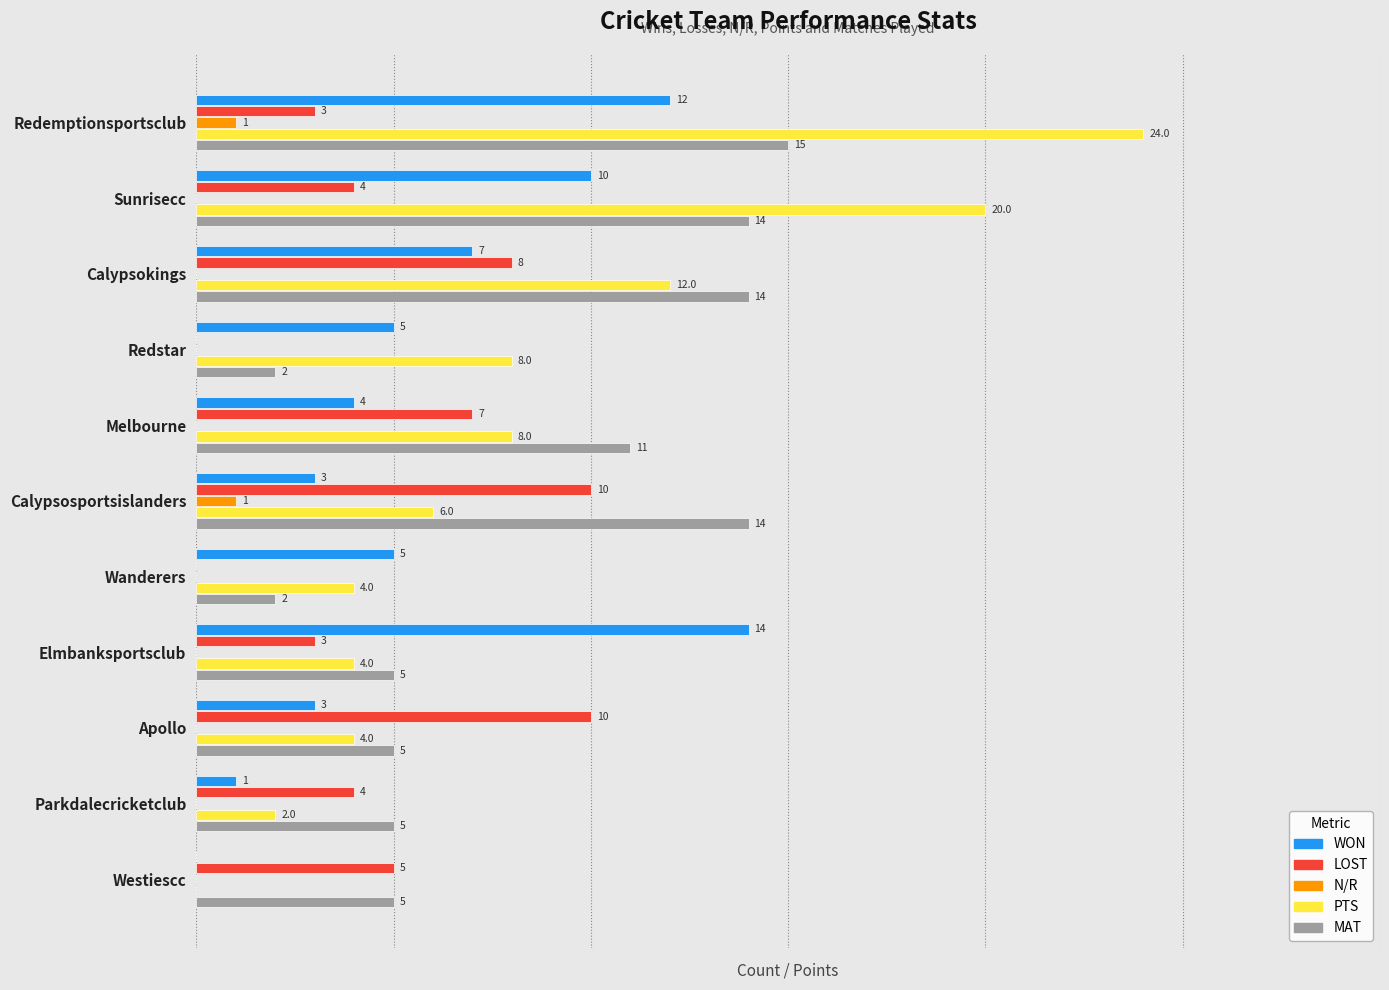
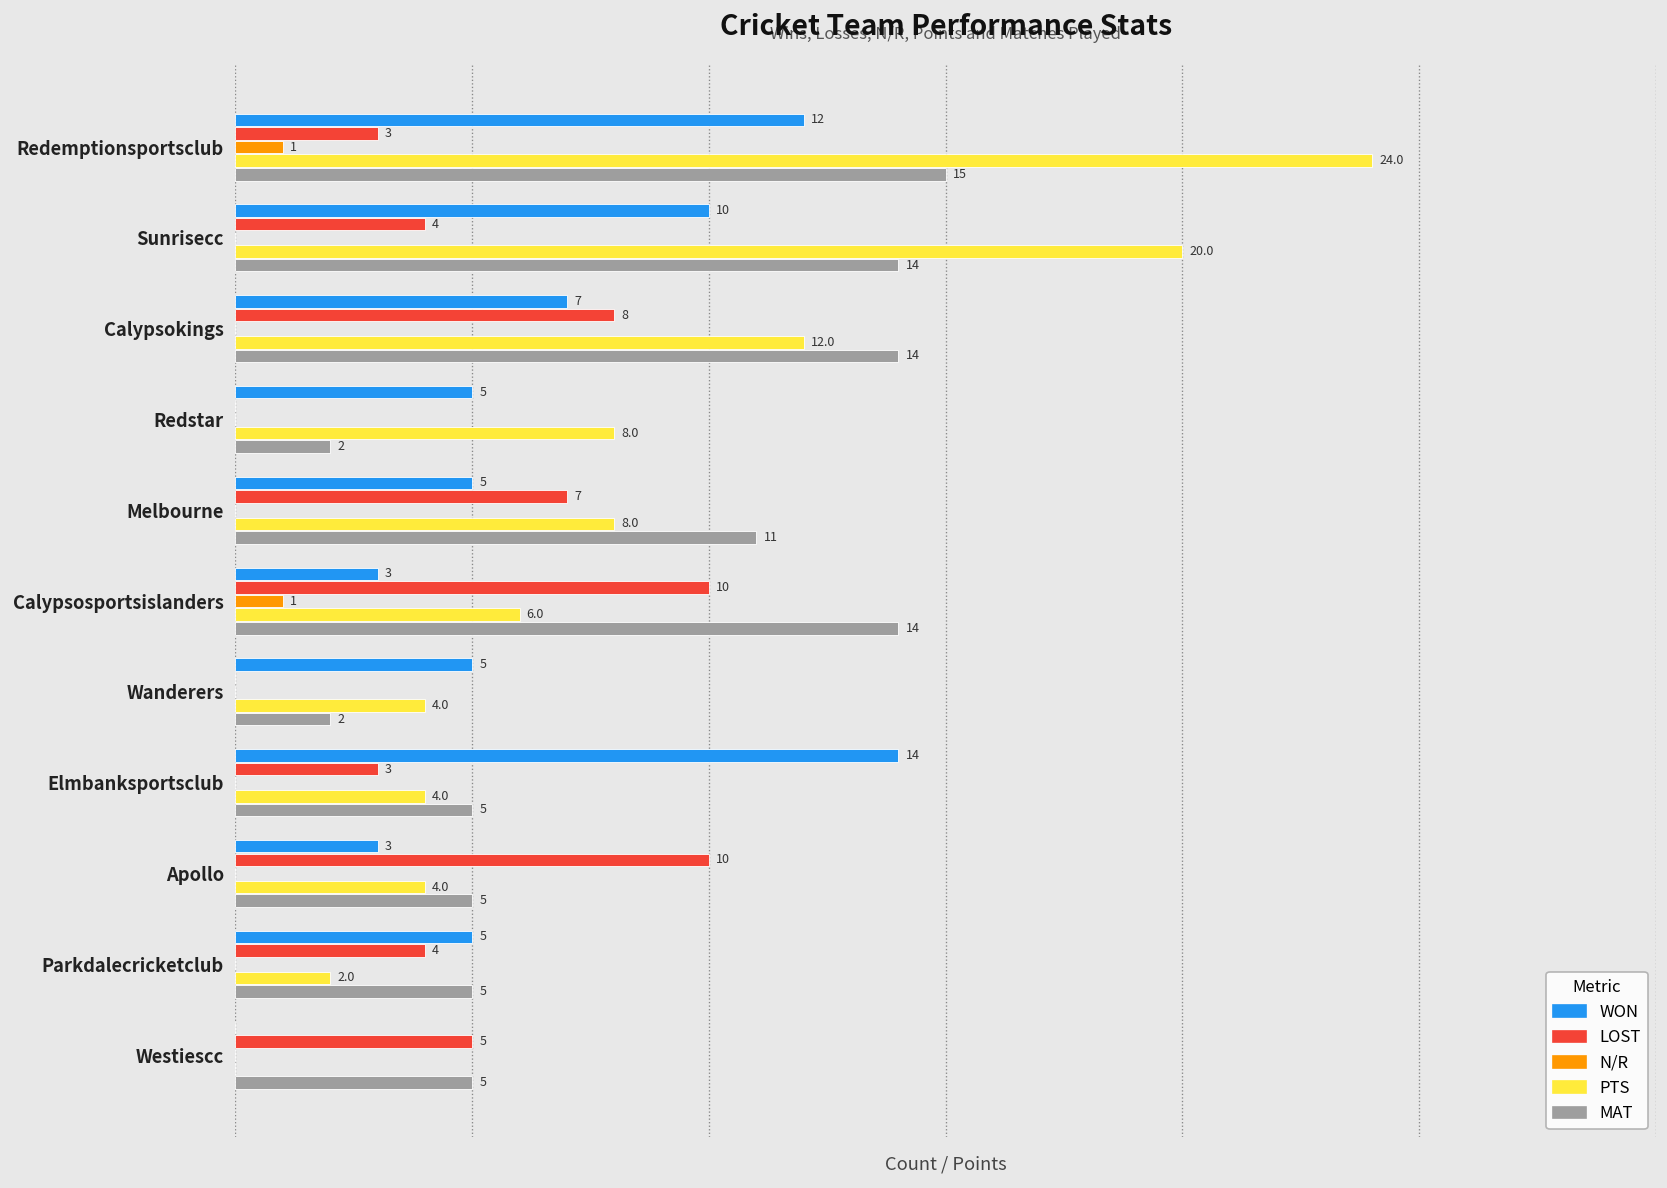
WON, Melbourne: 4 -> 5
WON, Parkdalecricketclub: 1 -> 5
